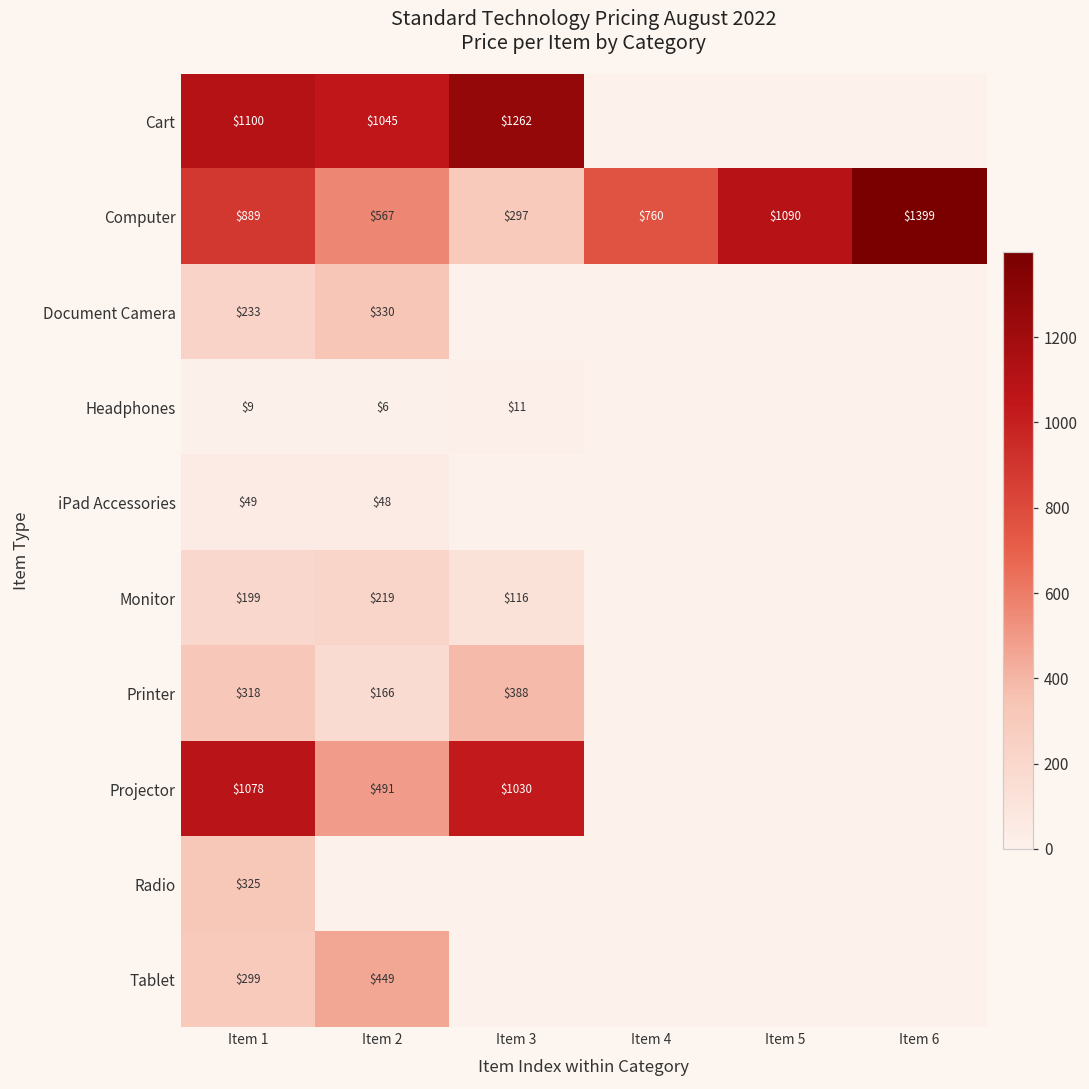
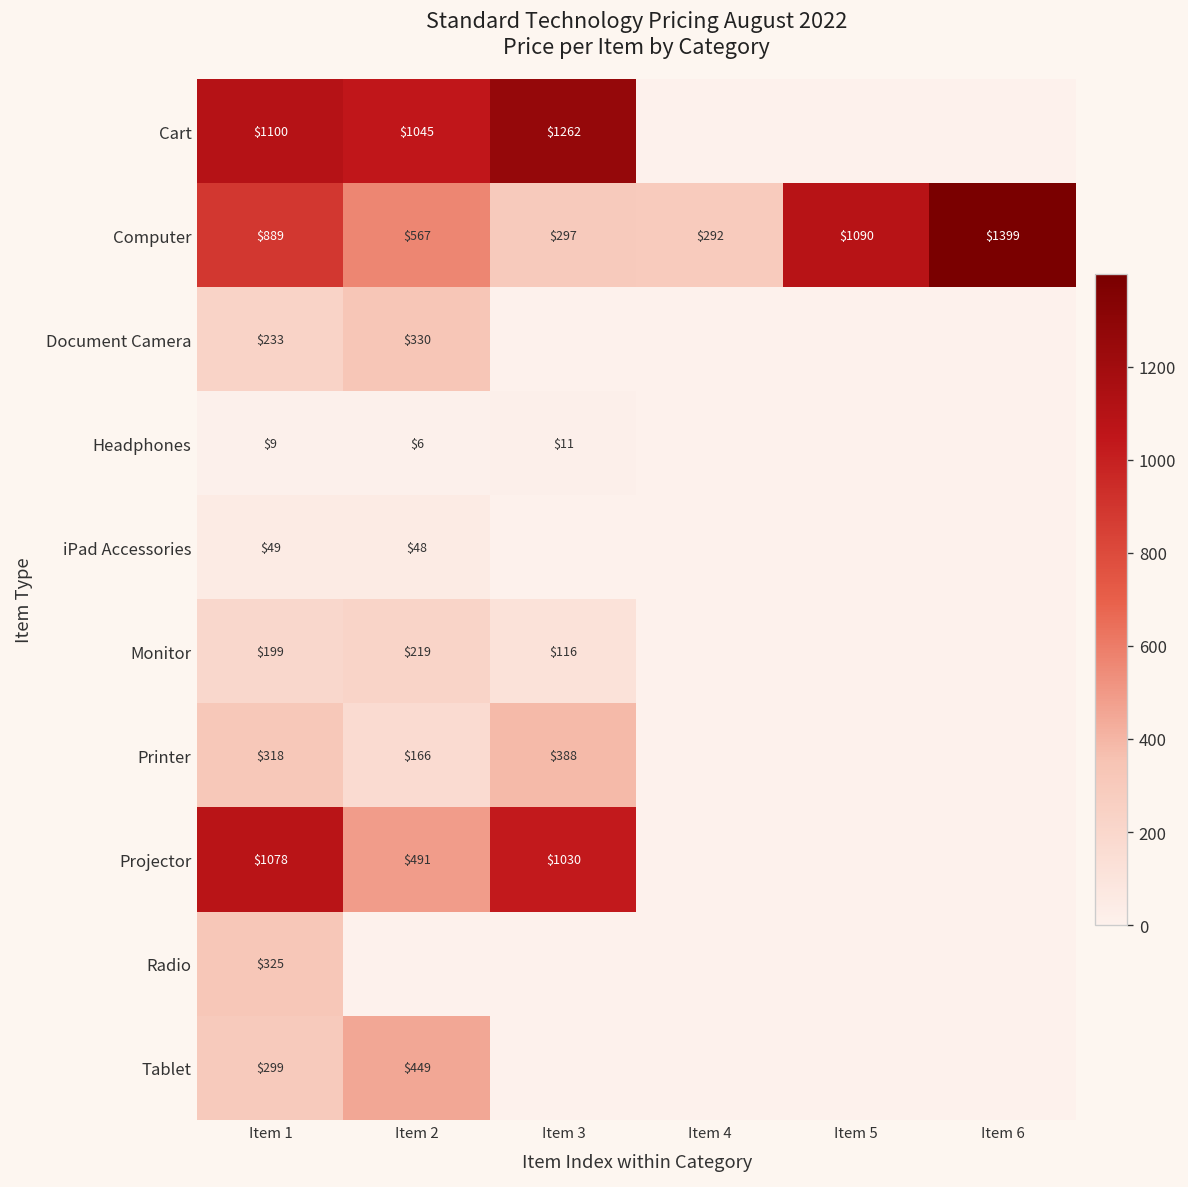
Computer, Item 4: $760 -> $292
